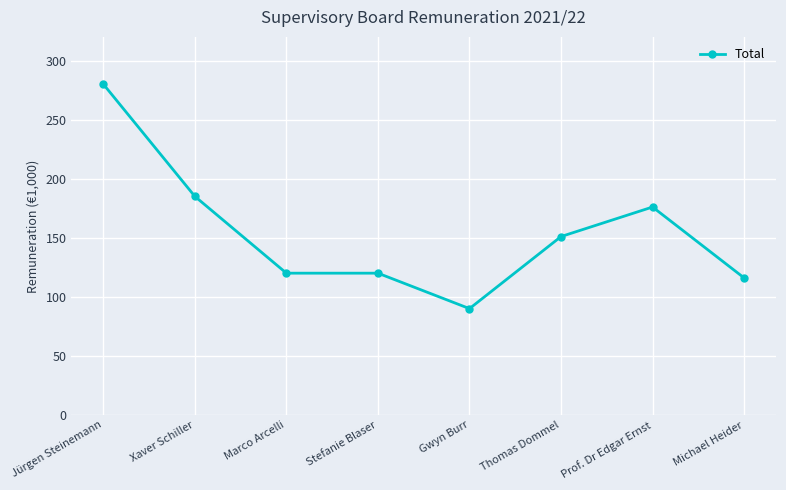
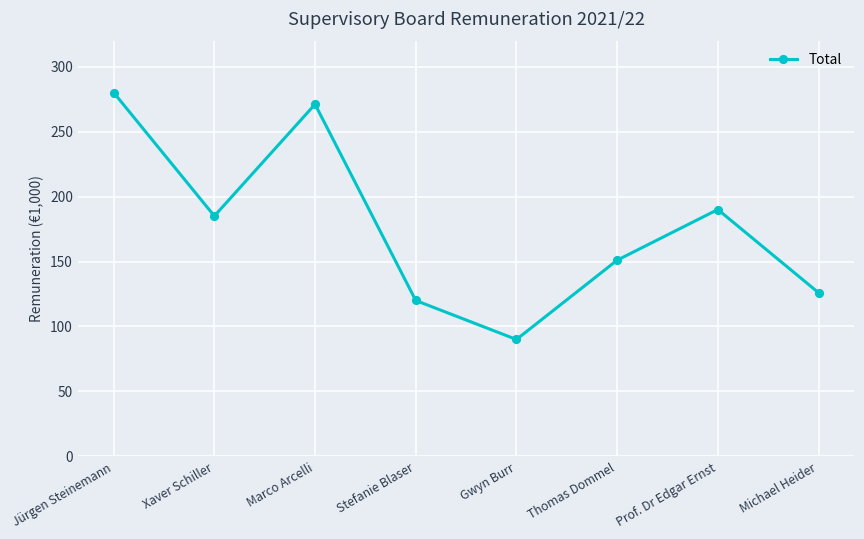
Marco Arcelli: 120 -> 271
Prof. Dr Edgar Ernst: 176 -> 190
Michael Heider: 116 -> 126
